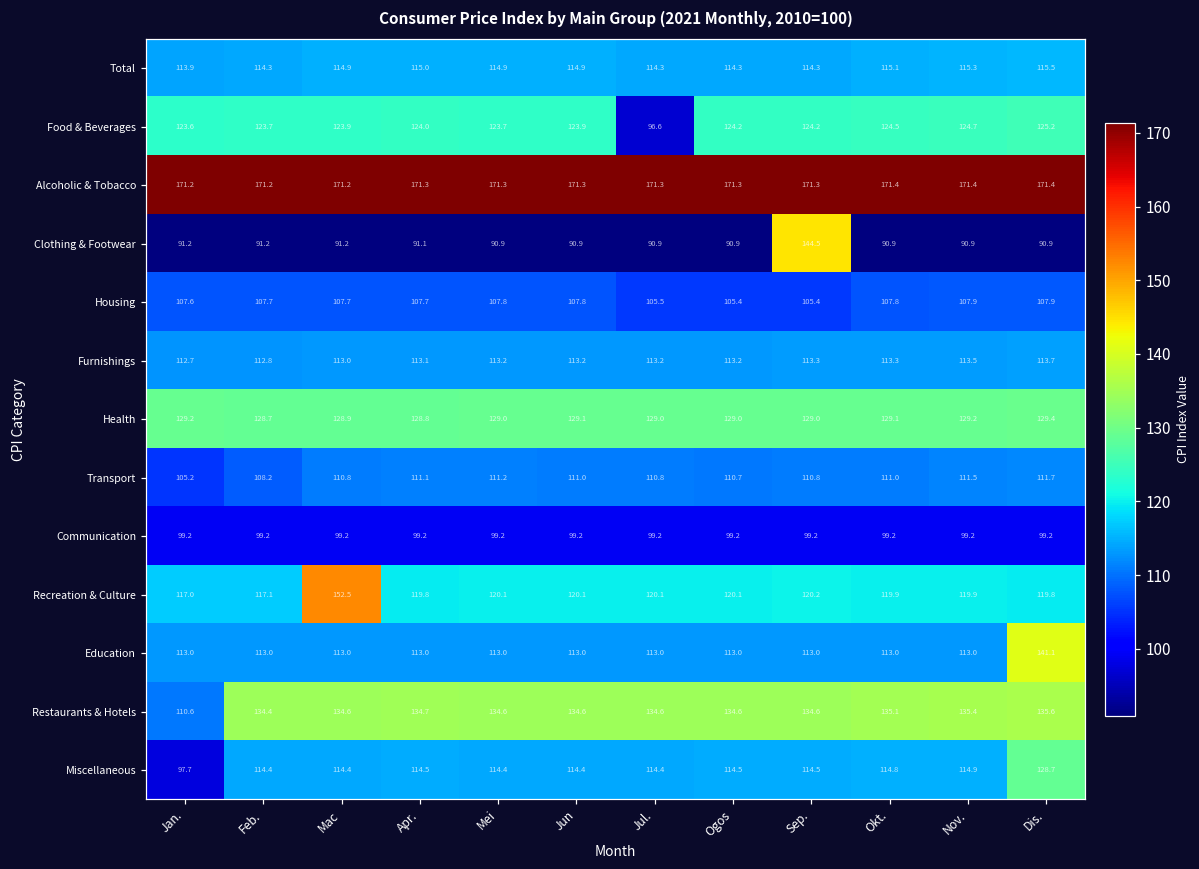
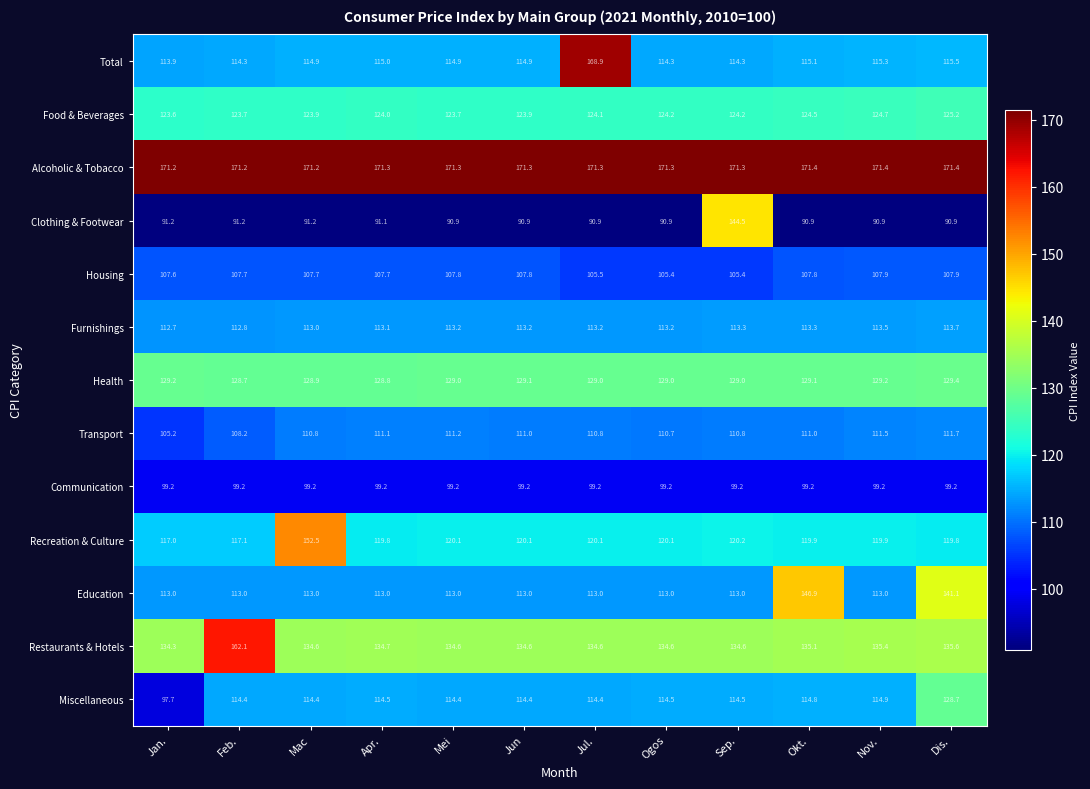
Total, Jul.: 114.3 -> 168.9
Food & Beverages, Jul.: 96.6 -> 124.1
Education, Okt.: 113.0 -> 146.9
Restaurants & Hotels, Jan.: 110.6 -> 134.3
Restaurants & Hotels, Feb.: 134.4 -> 162.1
